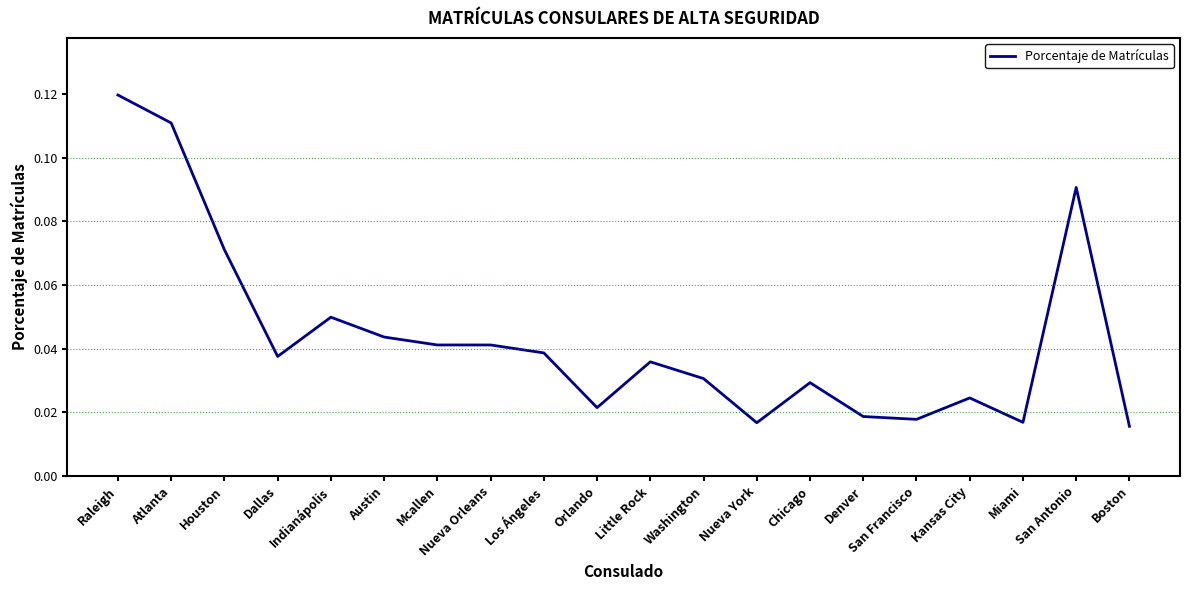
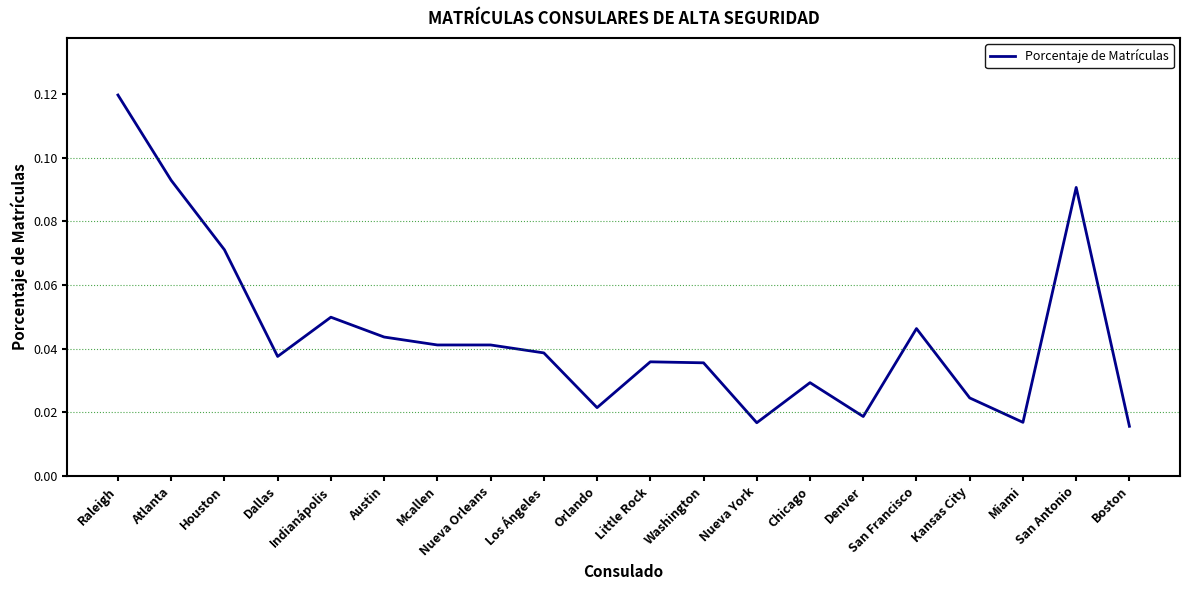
Atlanta: 0.111 -> 0.093
Washington: 0.031 -> 0.036
San Francisco: 0.018 -> 0.046
